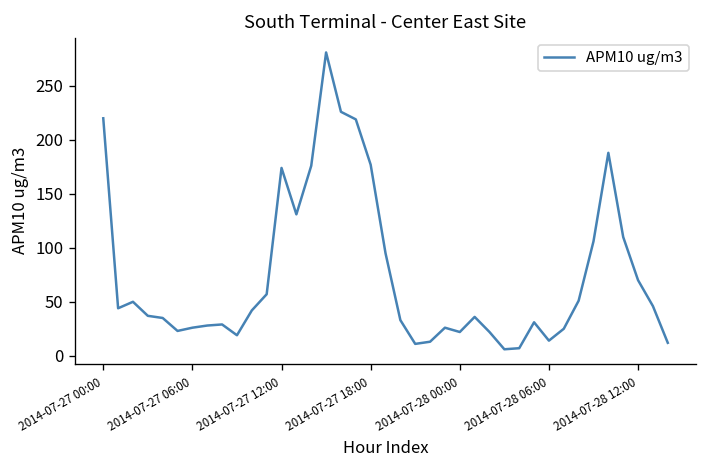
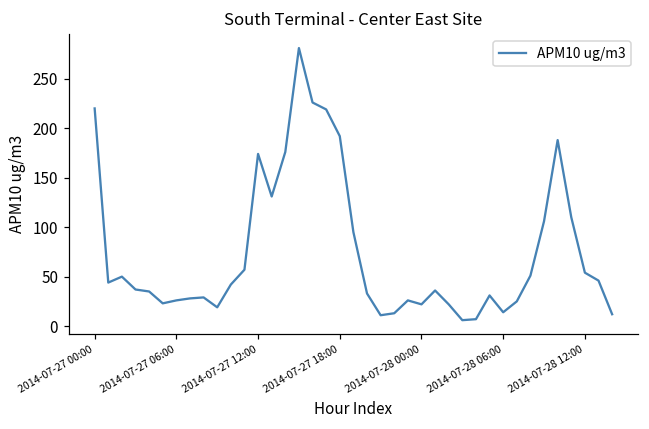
2014-07-27 18:00: 180 -> 190
2014-07-28 12:00: 70 -> 50
